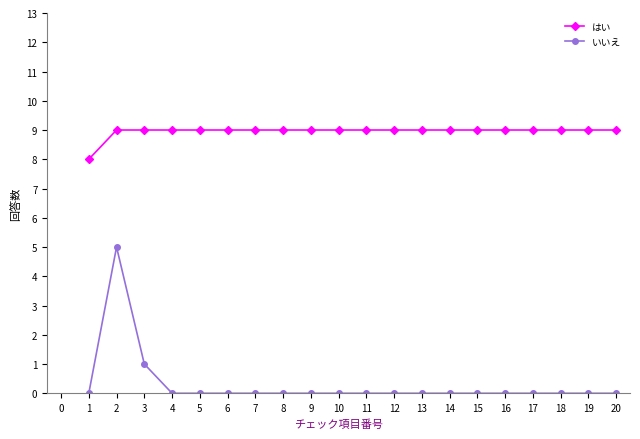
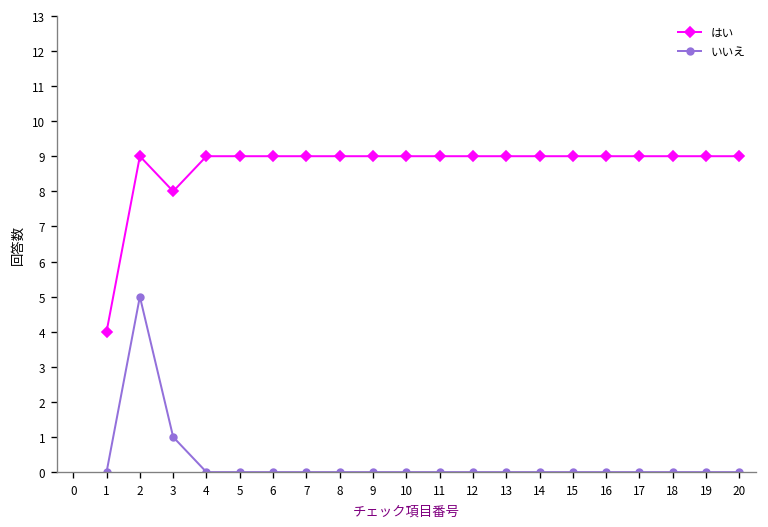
はい, 1: 8 -> 4
はい, 3: 9 -> 8
